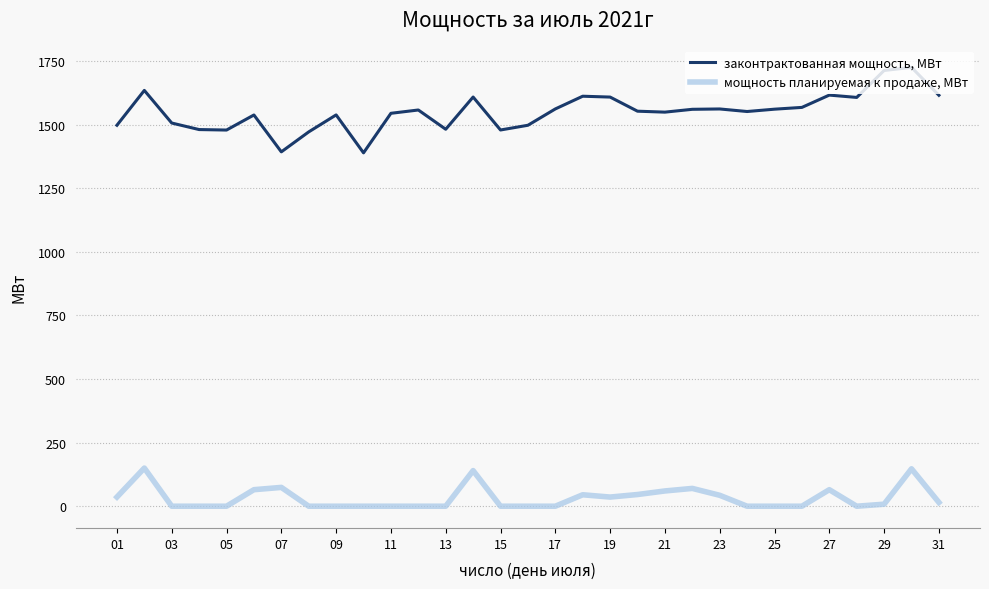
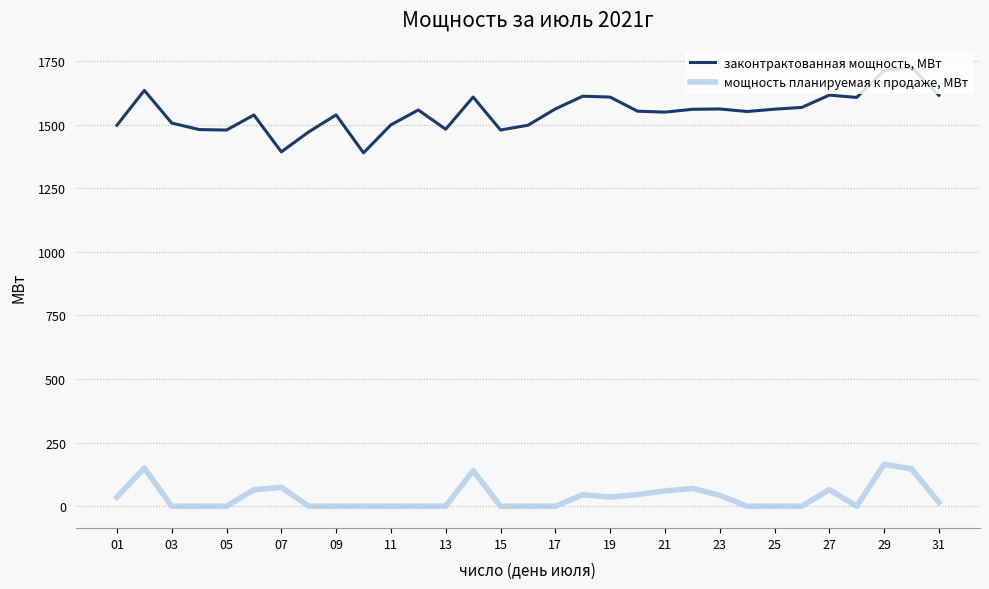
законтрактованная мощность, МВт, 11: 1540 -> 1500
мощность планируемая к продаже, МВт, 29: 10 -> 170
